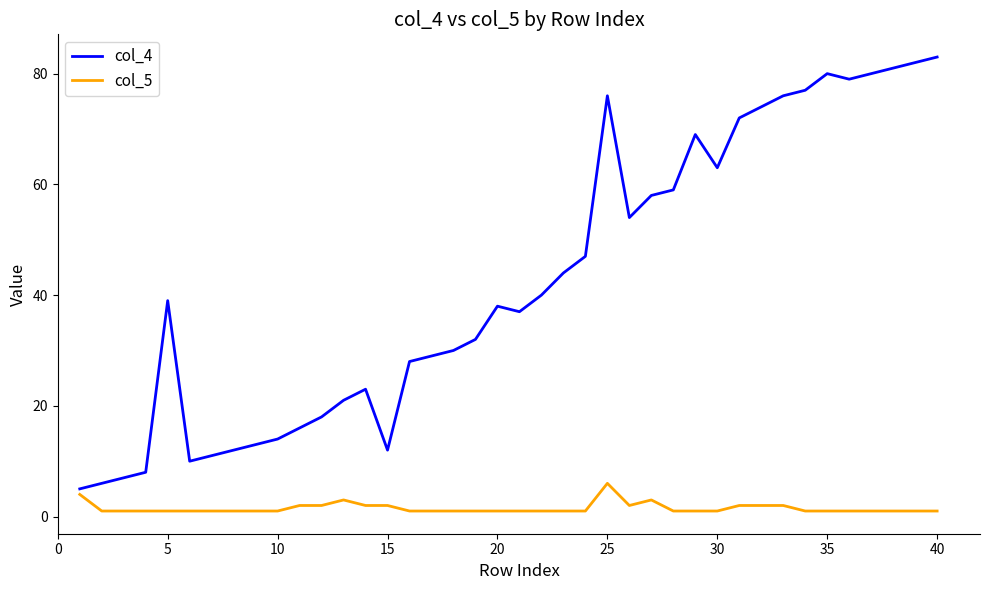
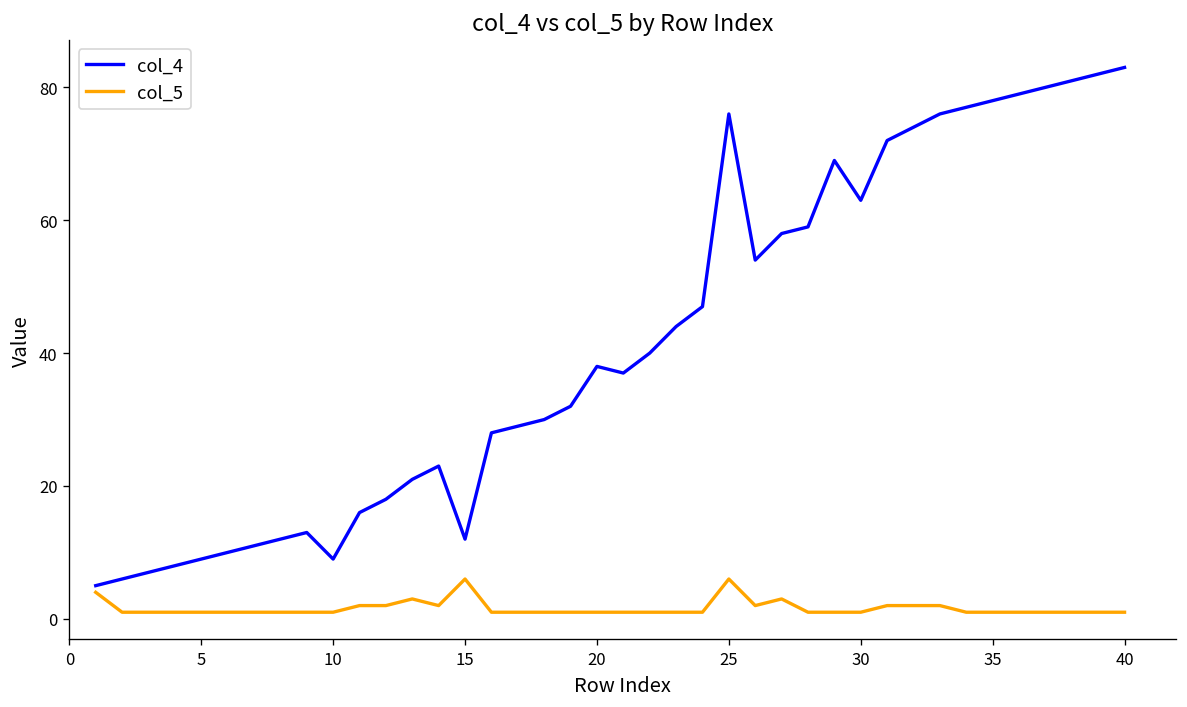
col_4, 5: 39 -> 9
col_4, 10: 14 -> 9
col_5, 15: 2 -> 6
col_4, 35: 80 -> 78
